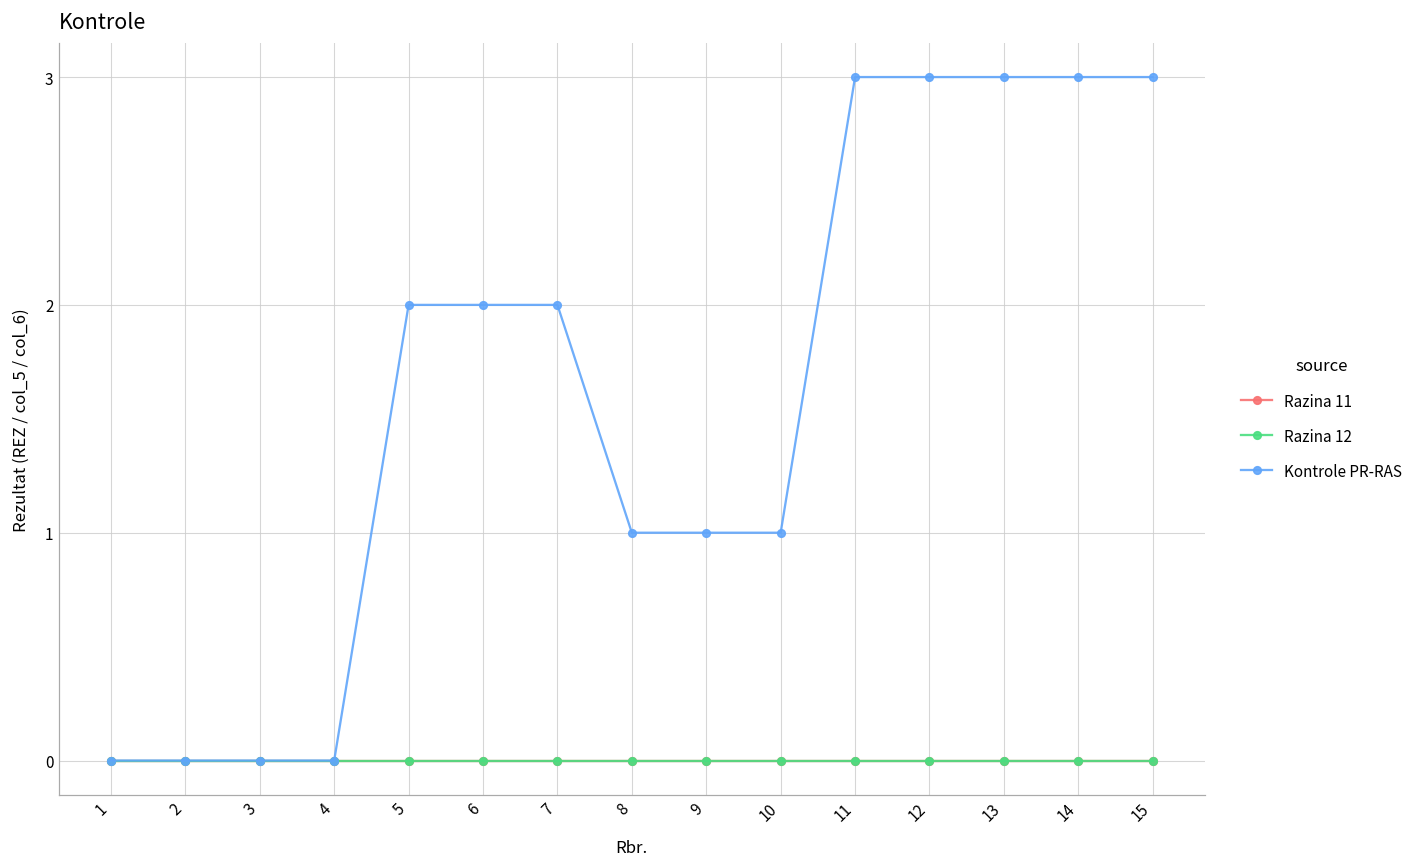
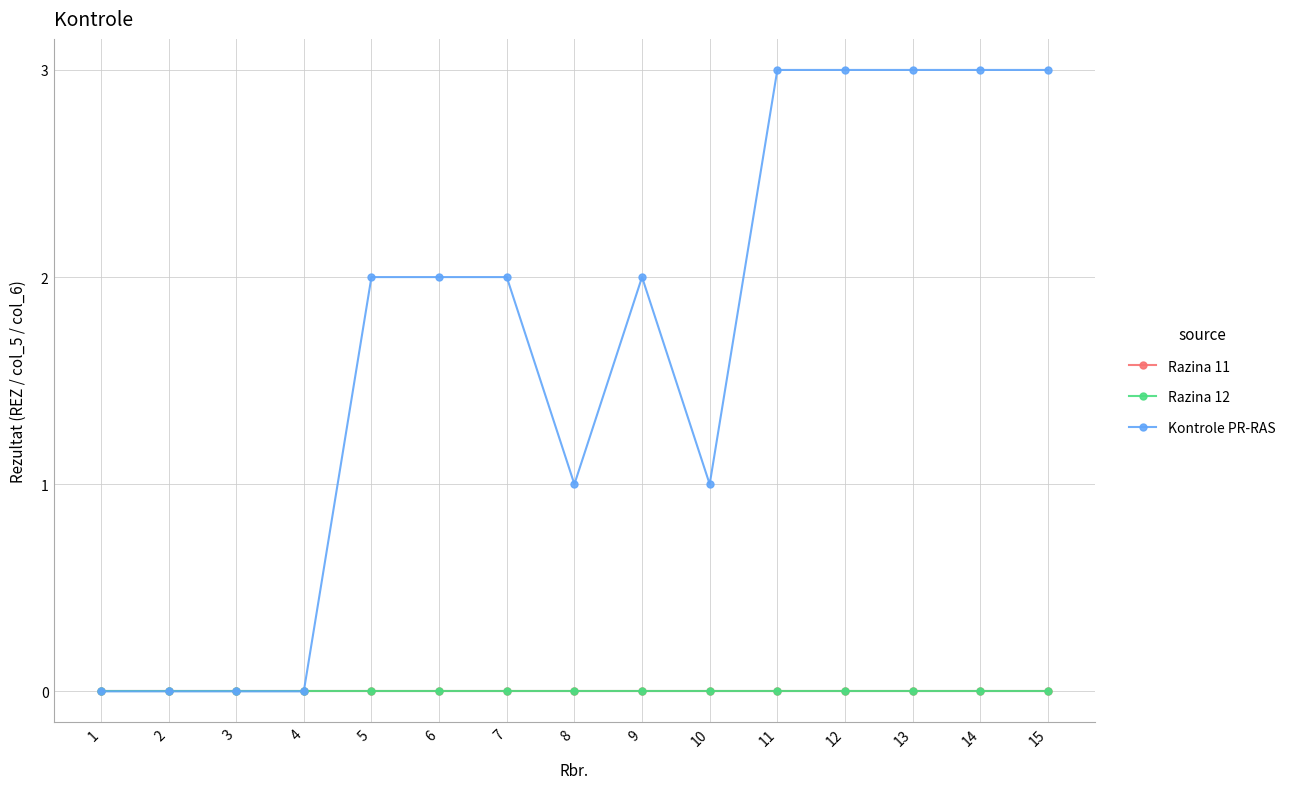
Kontrole PR-RAS, 9: 1 -> 2
